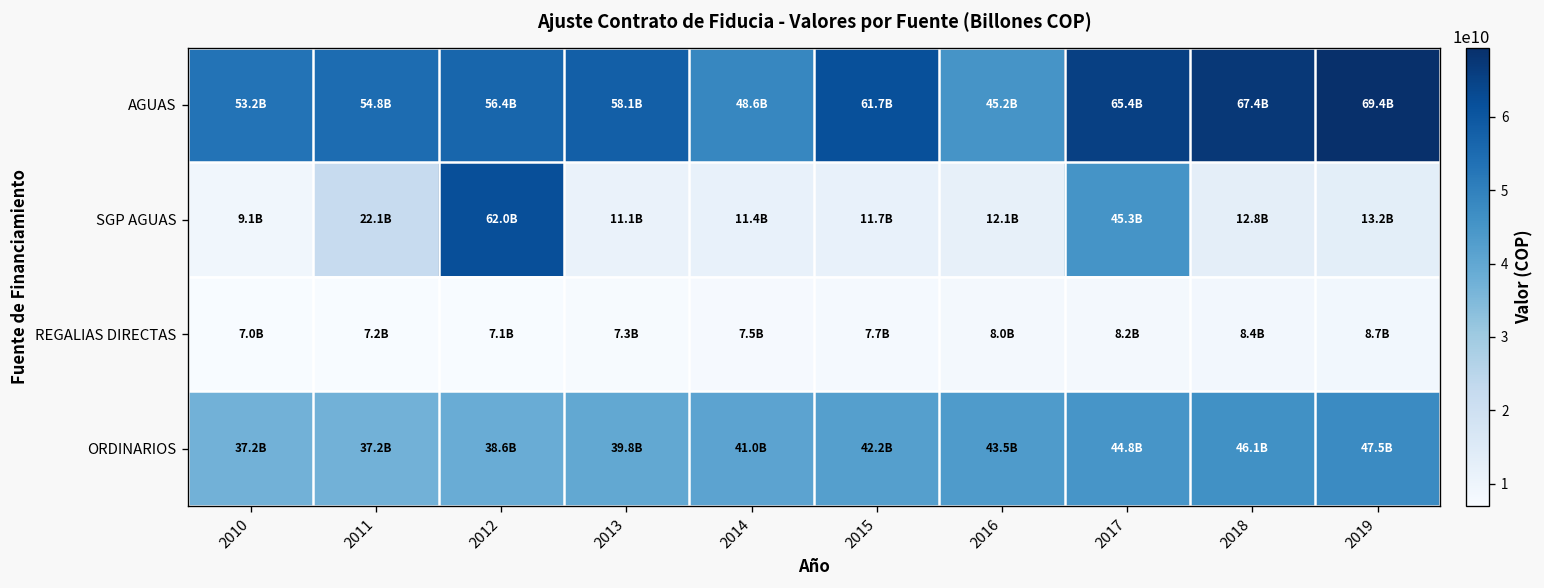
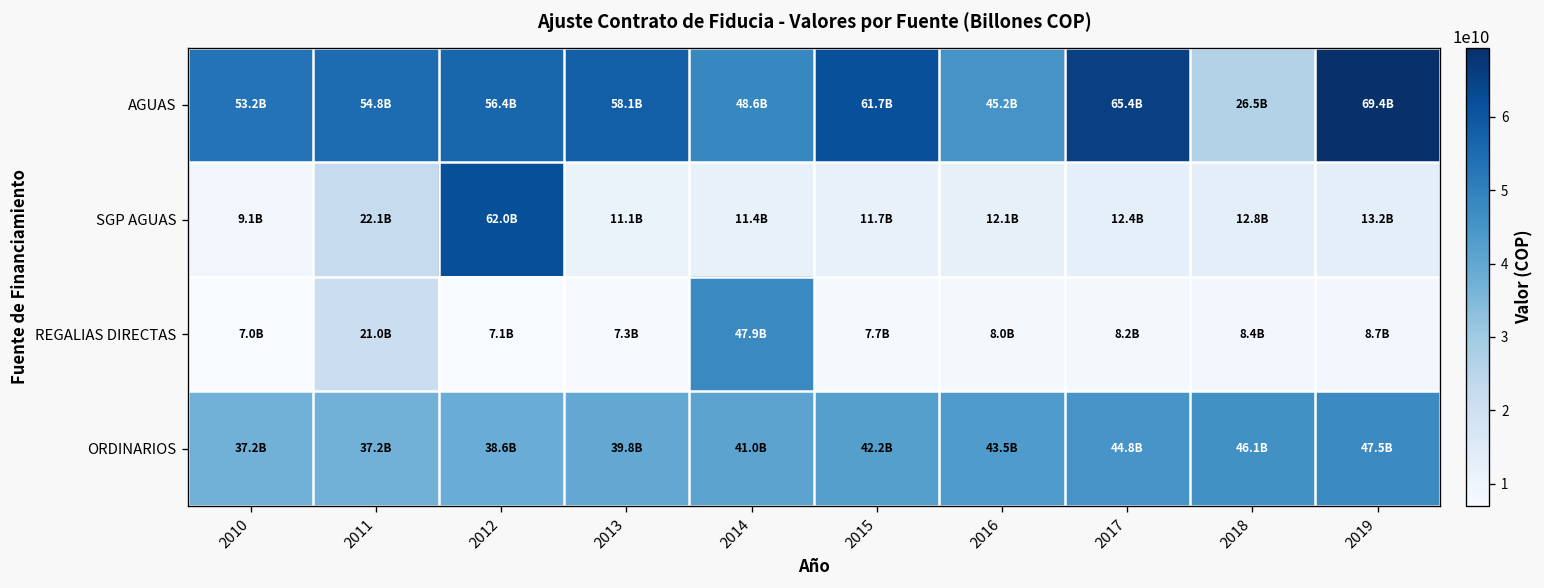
AGUAS, 2018: 67.4B -> 26.5B
SGP AGUAS, 2017: 45.3B -> 12.4B
REGALIAS DIRECTAS, 2011: 7.2B -> 21.0B
REGALIAS DIRECTAS, 2014: 7.5B -> 47.9B
